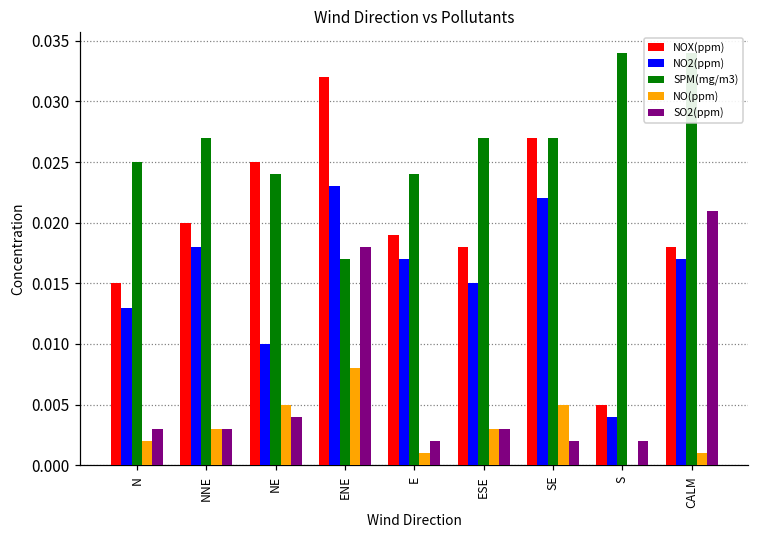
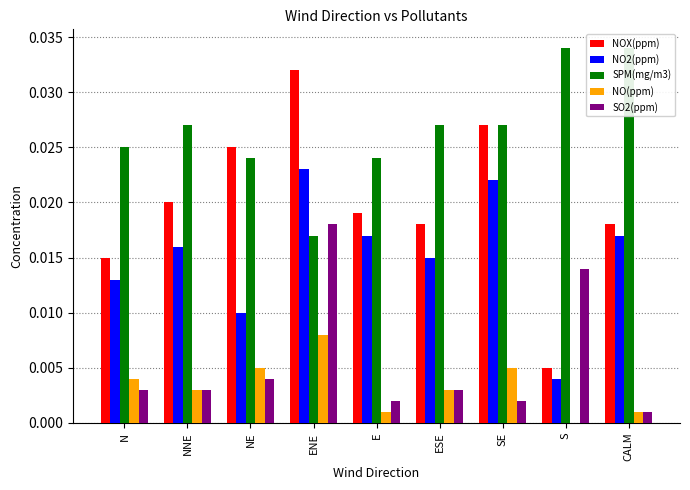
NO(ppm), N: 0.002 -> 0.004
NO2(ppm), NNE: 0.018 -> 0.016
SO2(ppm), S: 0.002 -> 0.014
SO2(ppm), CALM: 0.021 -> 0.001
